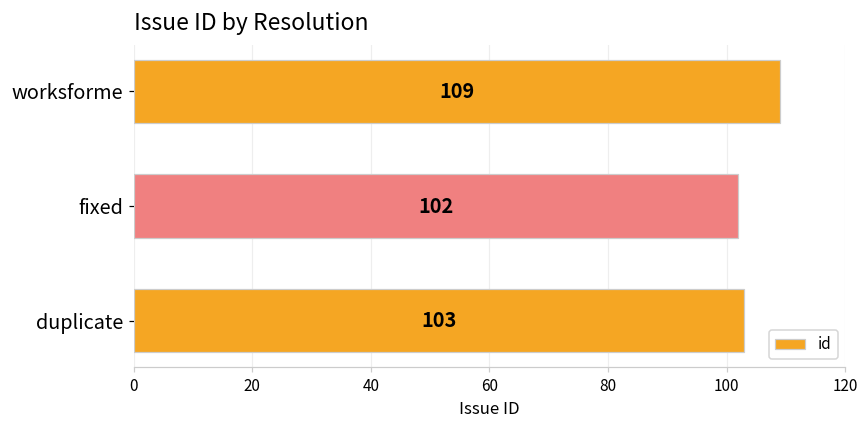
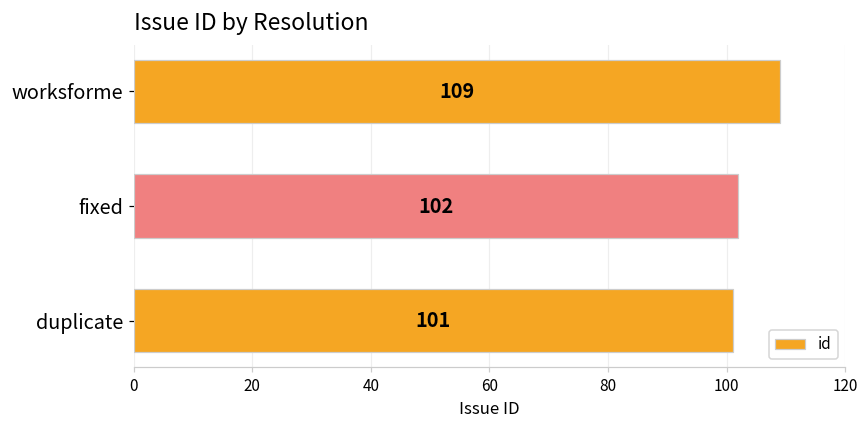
duplicate: 103 -> 101
